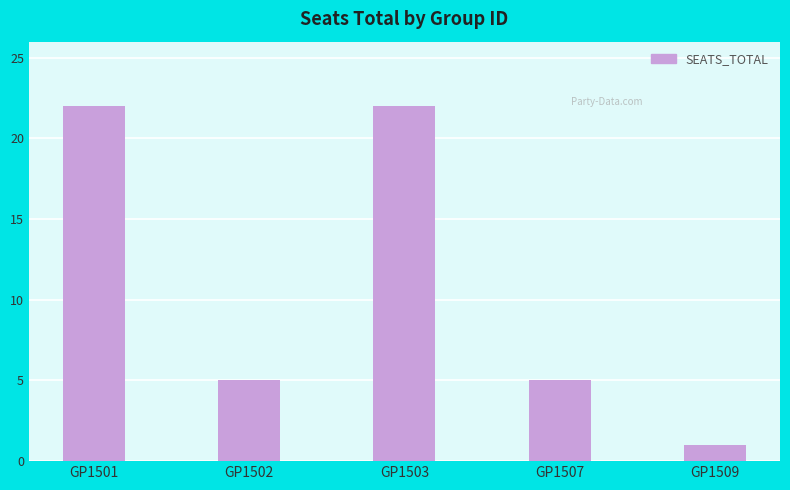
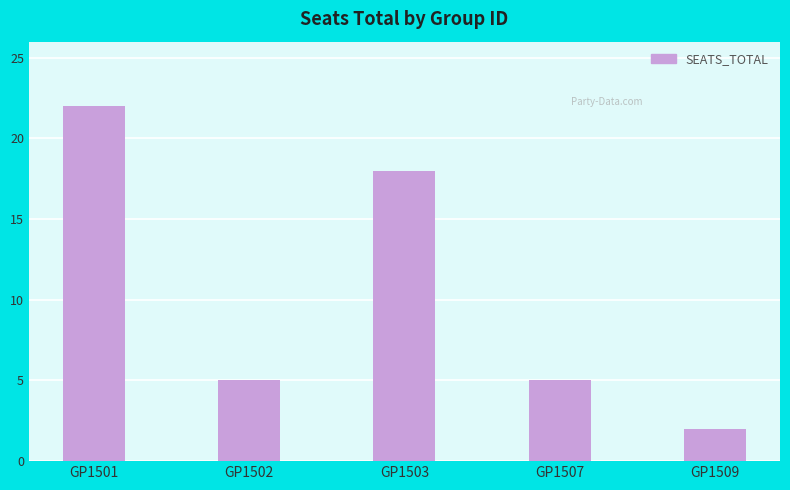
GP1503: 22 -> 18
GP1509: 1 -> 2
